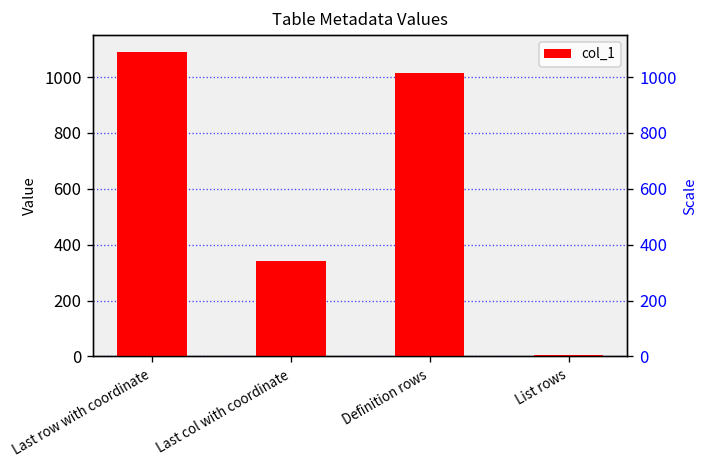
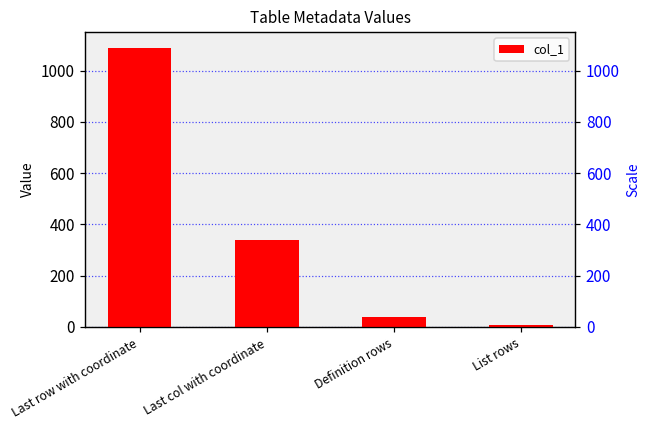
Definition rows: 1020 -> 40
